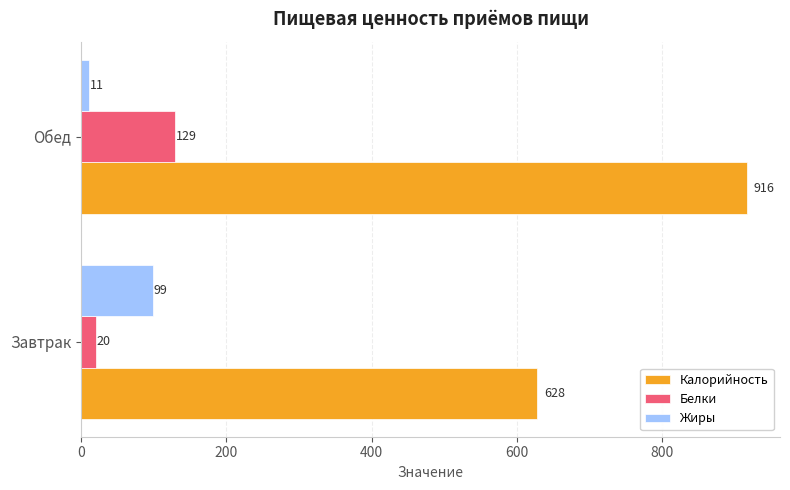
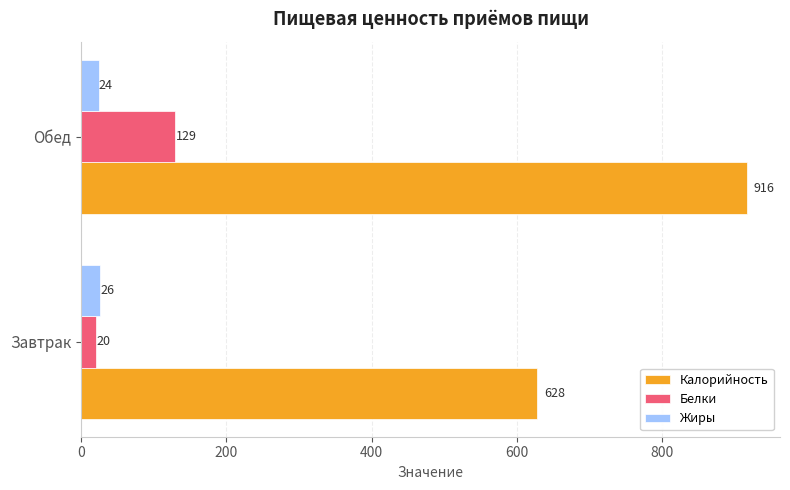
Жиры, Обед: 11 -> 24
Жиры, Завтрак: 99 -> 26
